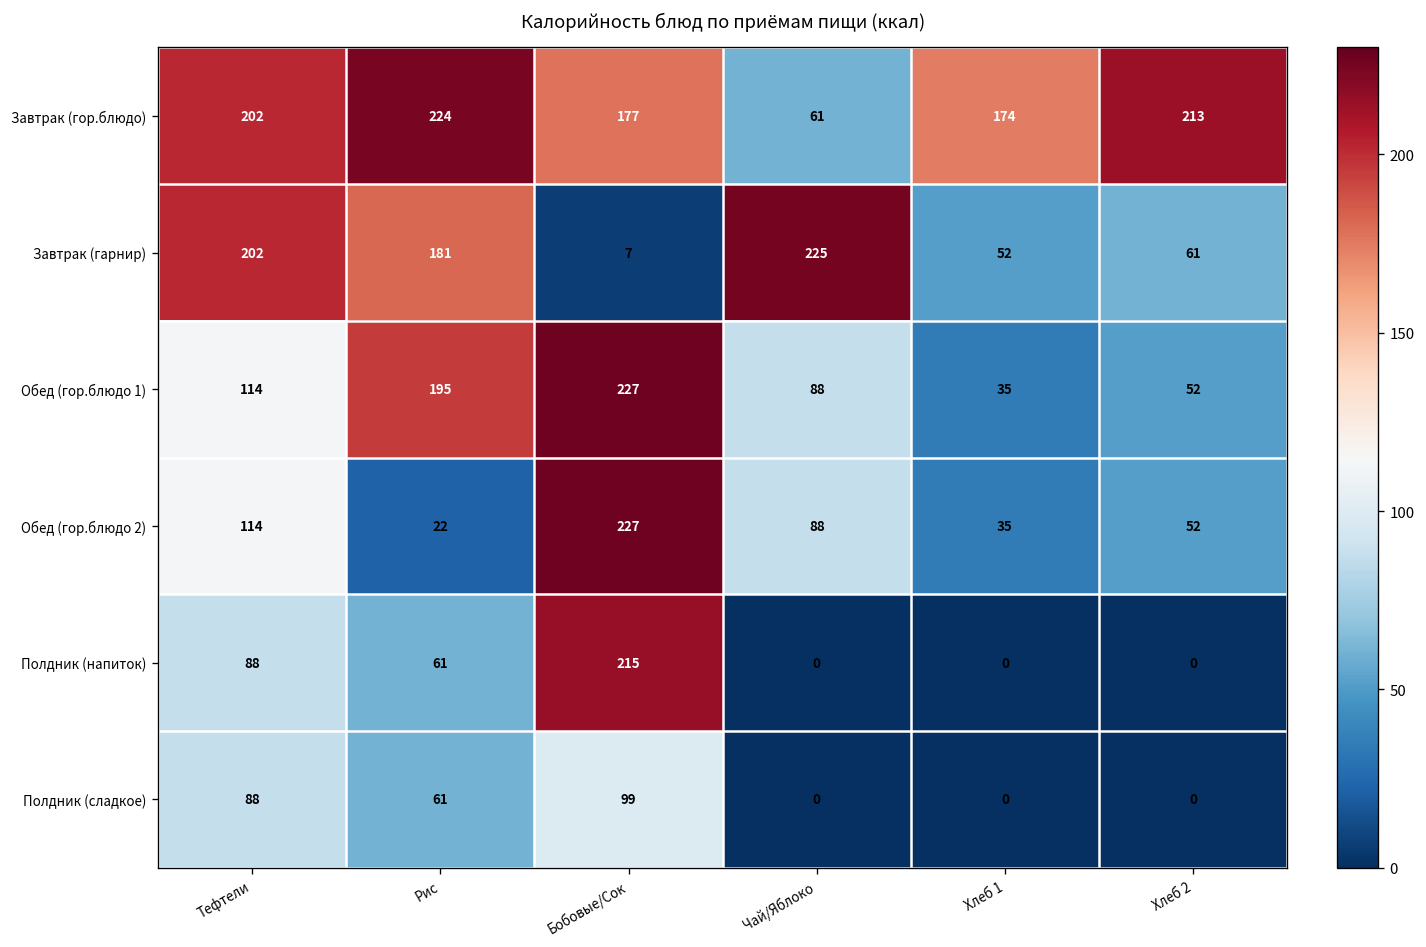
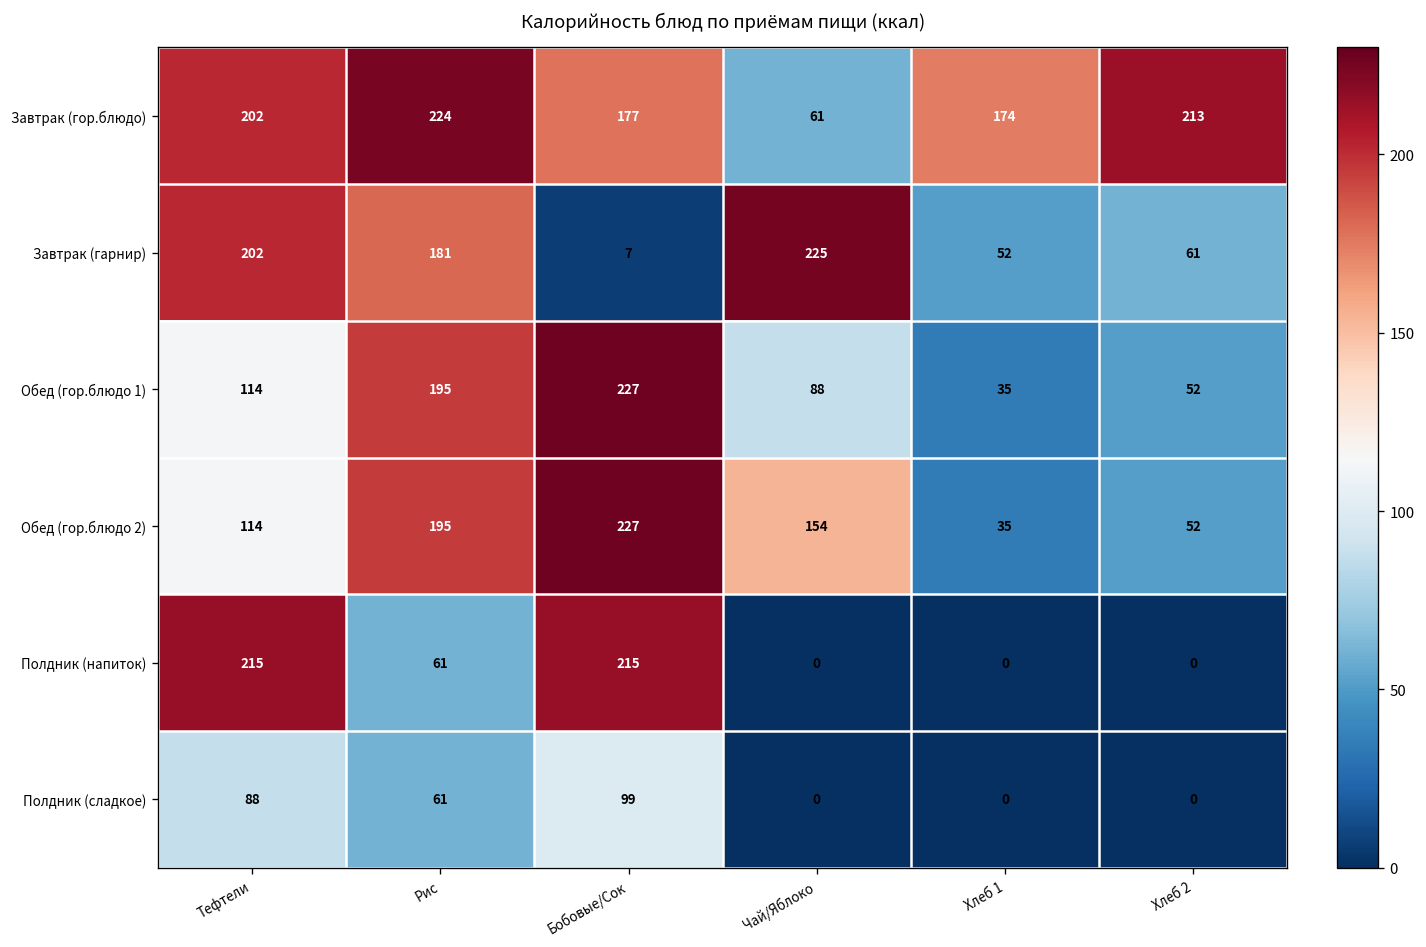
Обед (гор.блюдо 2), Рис: 22 -> 195
Обед (гор.блюдо 2), Чай/Яблоко: 88 -> 154
Полдник (напиток), Тефтели: 88 -> 215
